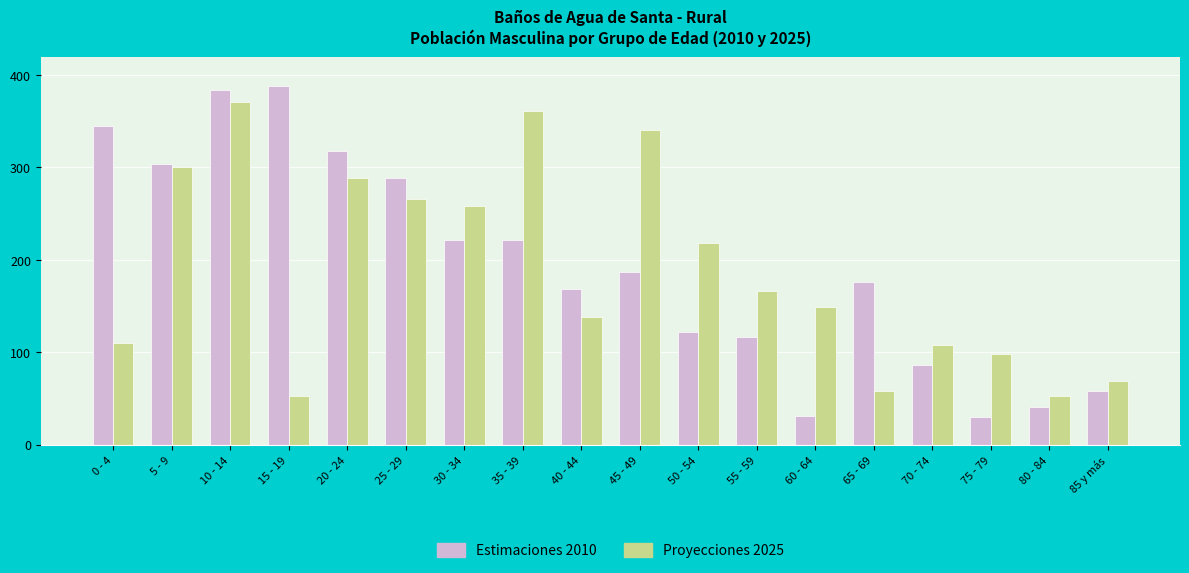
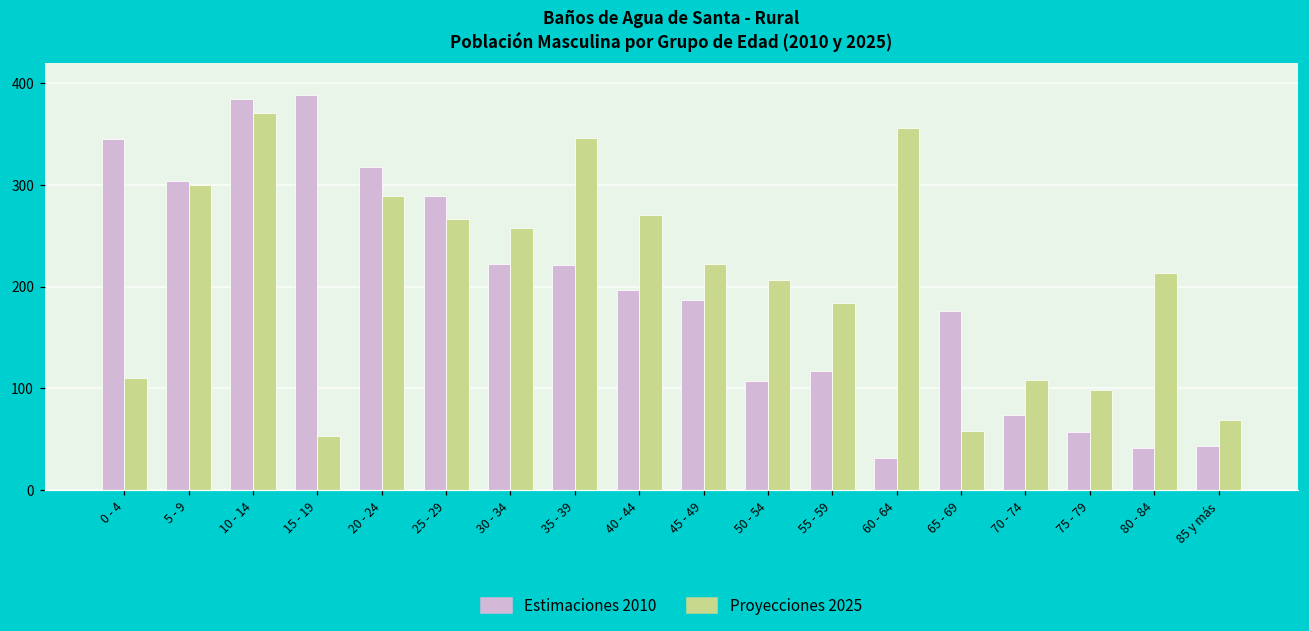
Proyecciones 2025, 35 - 39: 360 -> 350
Estimaciones 2010, 40 - 44: 170 -> 200
Proyecciones 2025, 40 - 44: 140 -> 270
Proyecciones 2025, 45 - 49: 340 -> 220
Estimaciones 2010, 50 - 54: 120 -> 110
Proyecciones 2025, 50 - 54: 220 -> 210
Proyecciones 2025, 55 - 59: 170 -> 180
Proyecciones 2025, 60 - 64: 150 -> 360
Estimaciones 2010, 70 - 74: 90 -> 70
Estimaciones 2010, 75 - 79: 30 -> 60
Proyecciones 2025, 80 - 84: 50 -> 210
Estimaciones 2010, 85 y más: 60 -> 40
